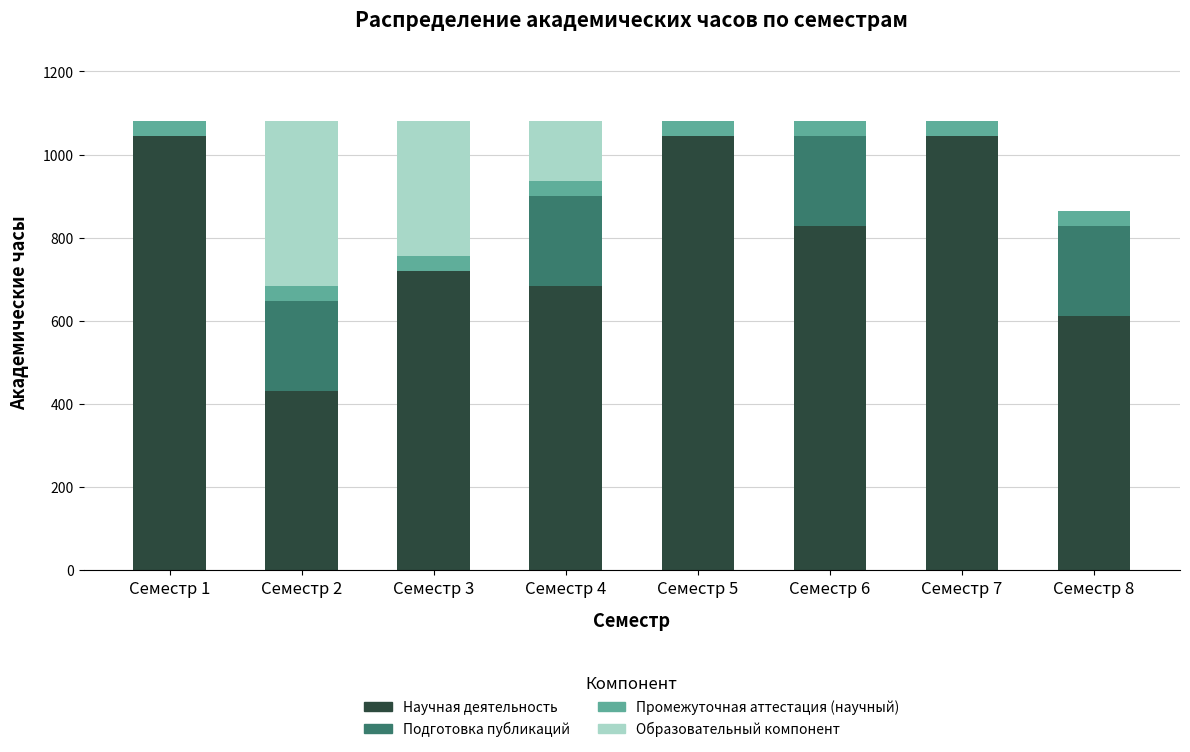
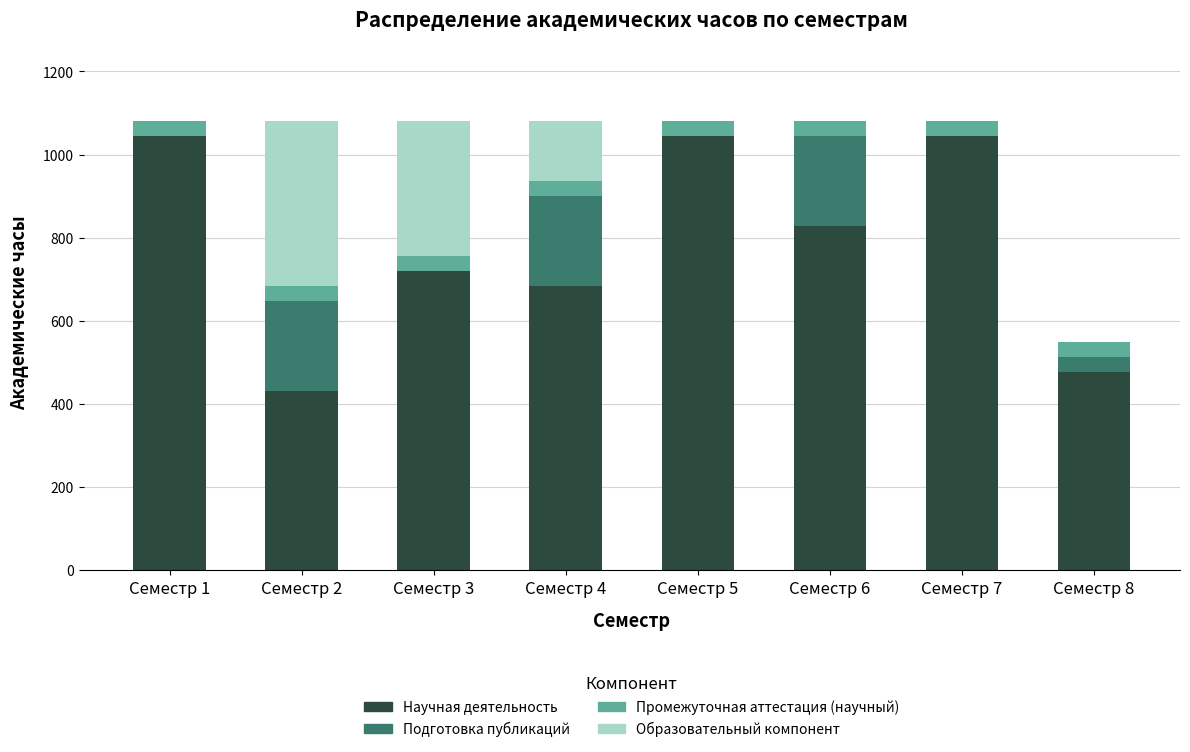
Научная деятельность, Семестр 8: 610 -> 480
Подготовка публикаций, Семестр 8: 220 -> 40
